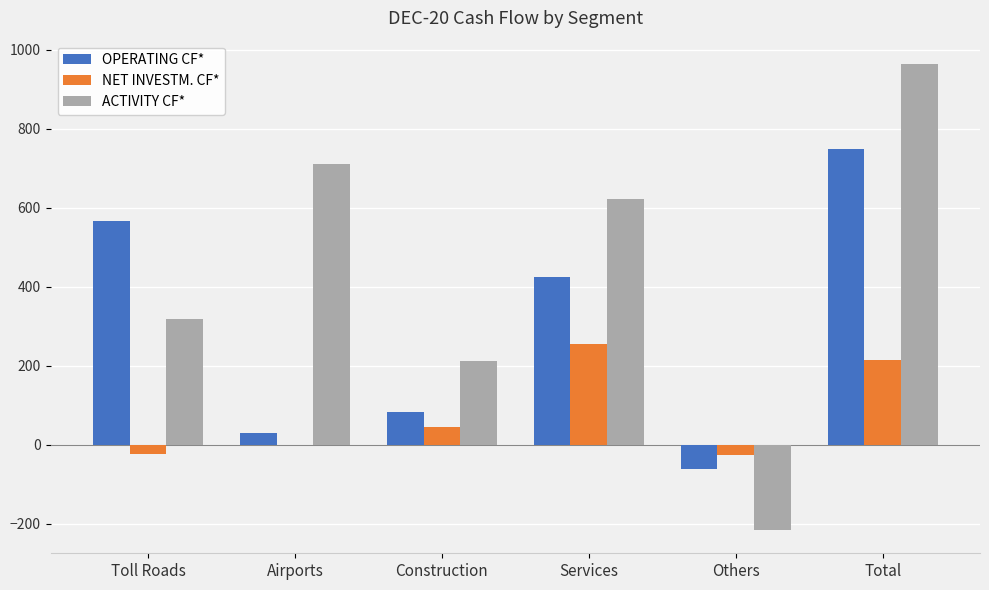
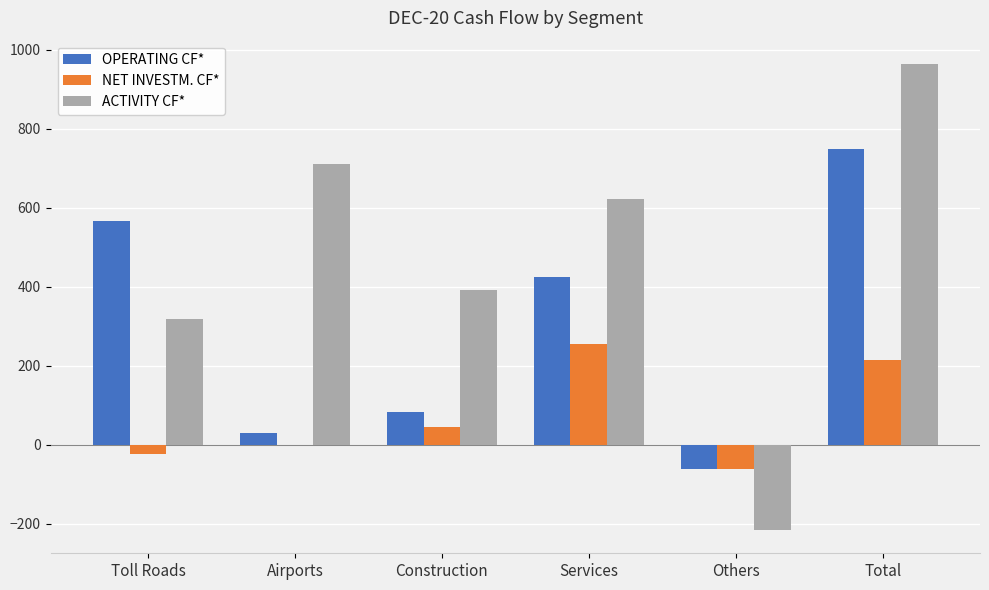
ACTIVITY CF*, Construction: 210 -> 390
NET INVESTM. CF*, Others: -30 -> -60
